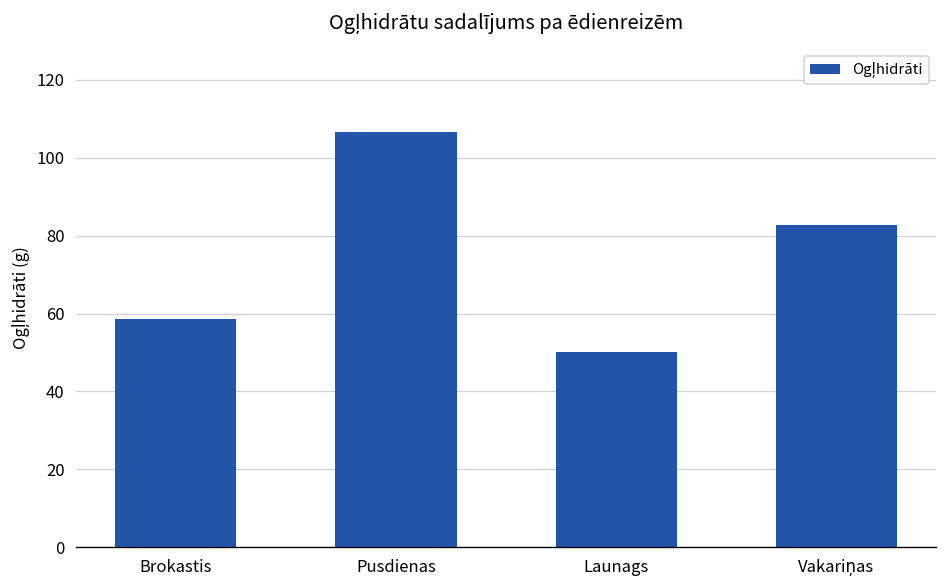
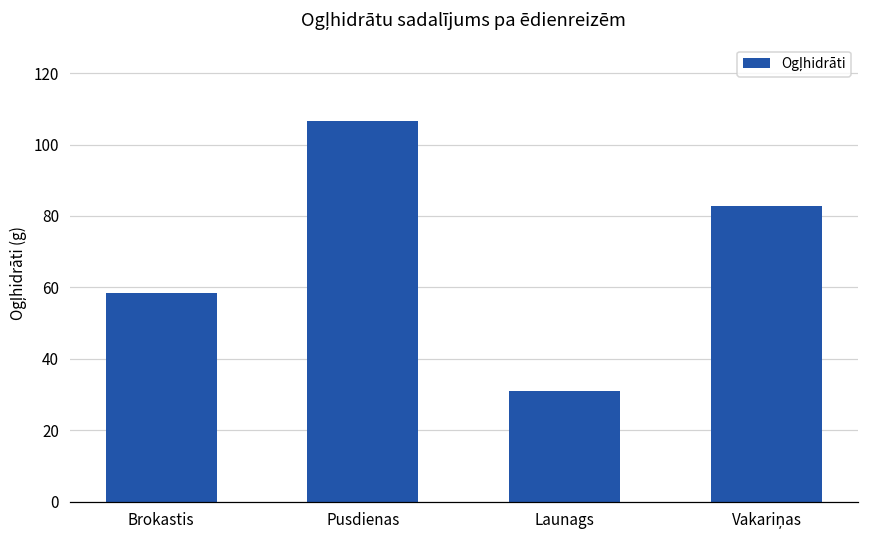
Launags: 50 -> 31
